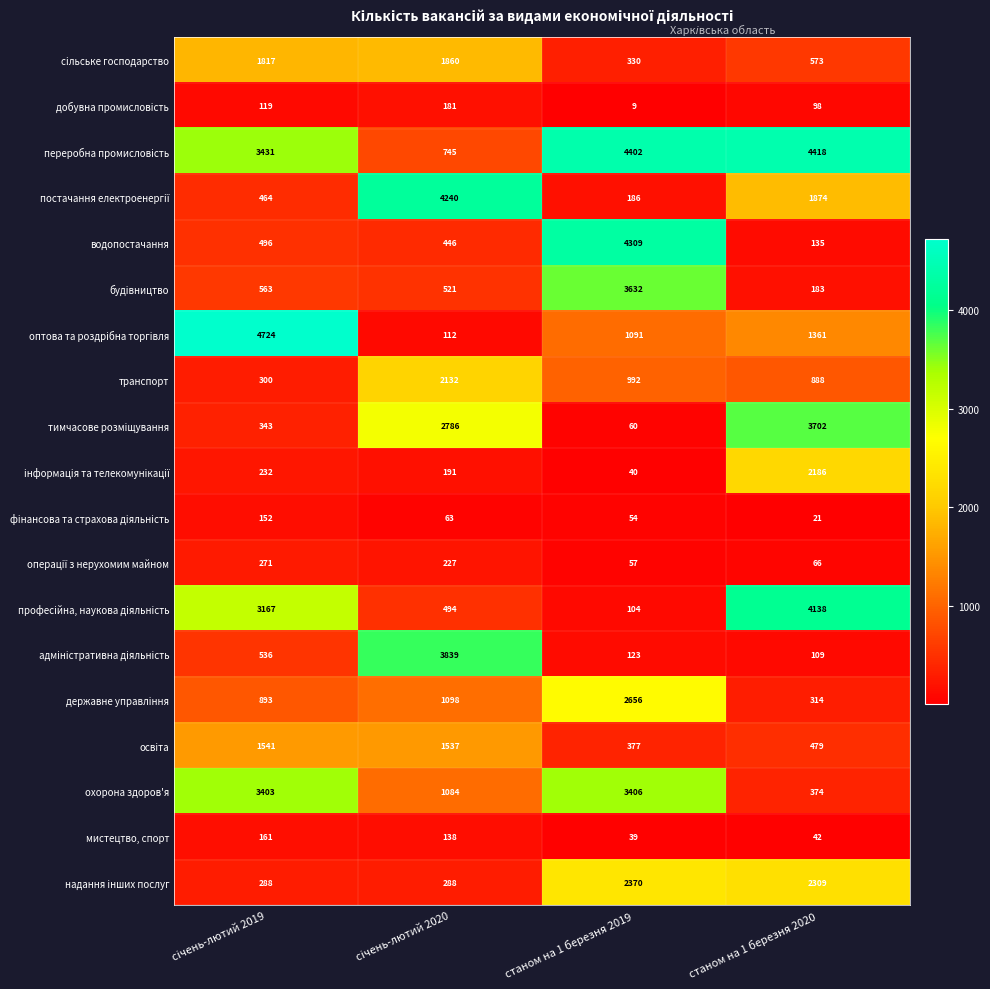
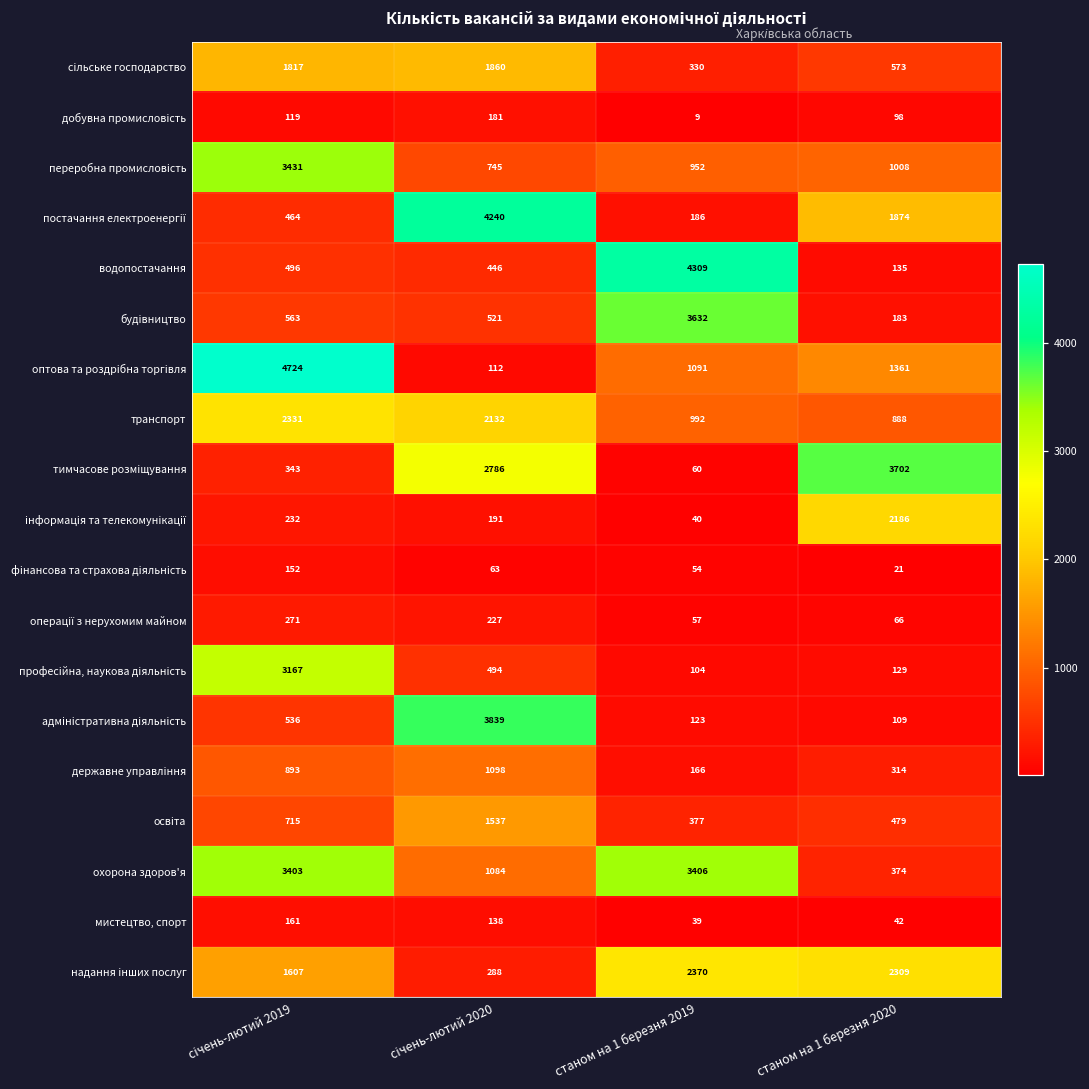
переробна промисловість, станом на 1 березня 2019: 4402 -> 952
переробна промисловість, станом на 1 березня 2020: 4418 -> 1008
транспорт, січень-лютий 2019: 300 -> 2331
професійна, наукова діяльність, станом на 1 березня 2020: 4138 -> 129
державне управління, станом на 1 березня 2019: 2656 -> 166
освіта, січень-лютий 2019: 1541 -> 715
надання інших послуг, січень-лютий 2019: 288 -> 1607
